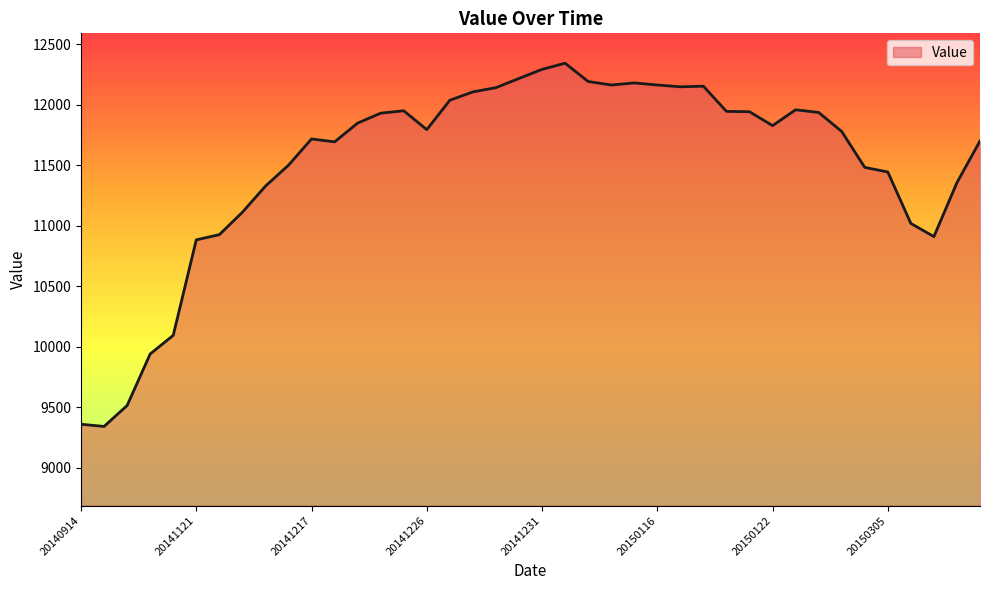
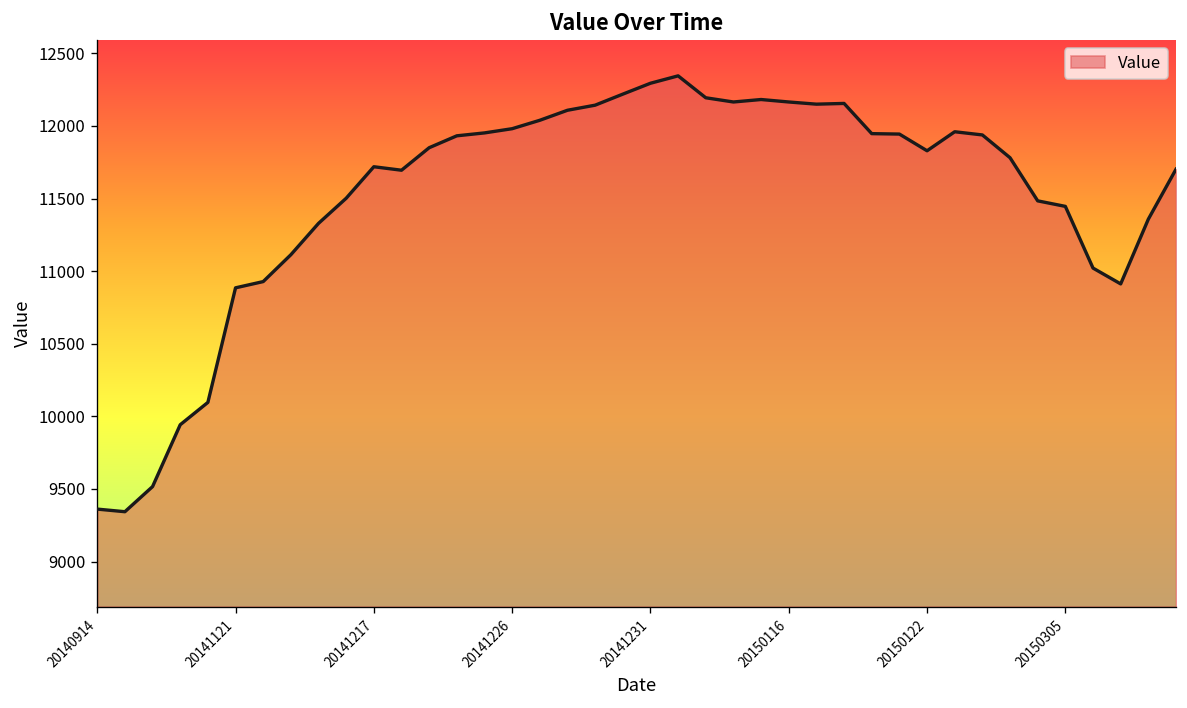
20141226: 11800 -> 11980
